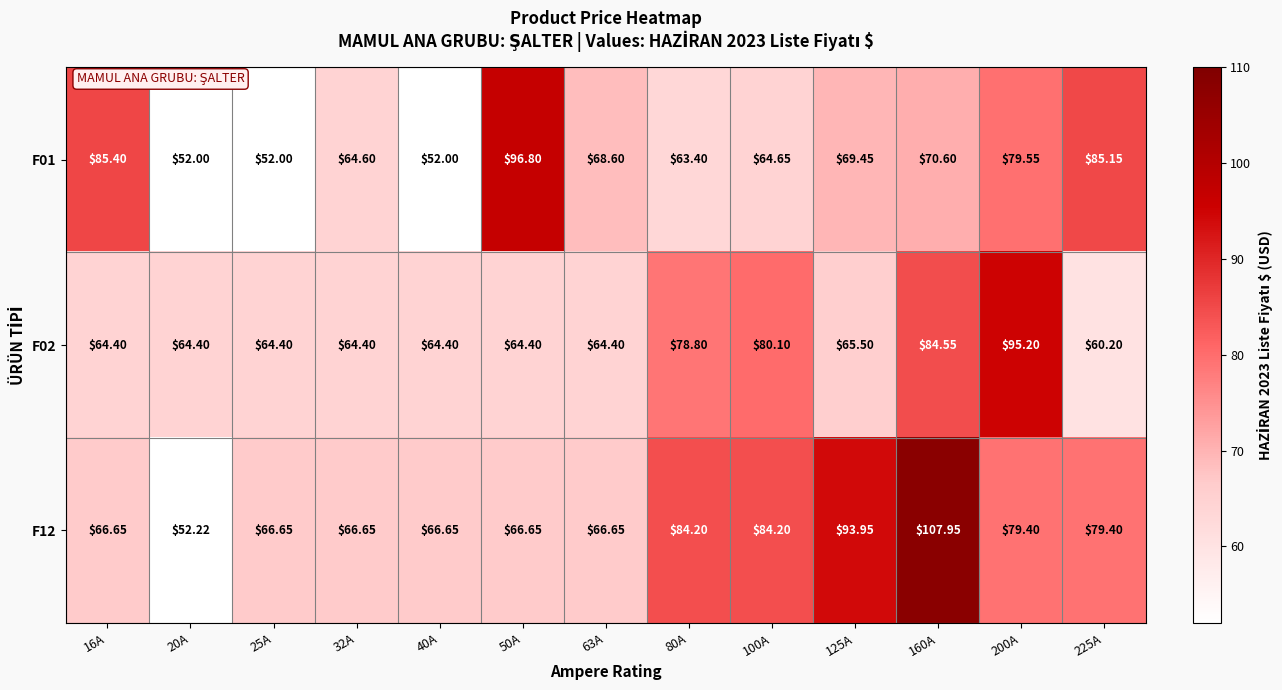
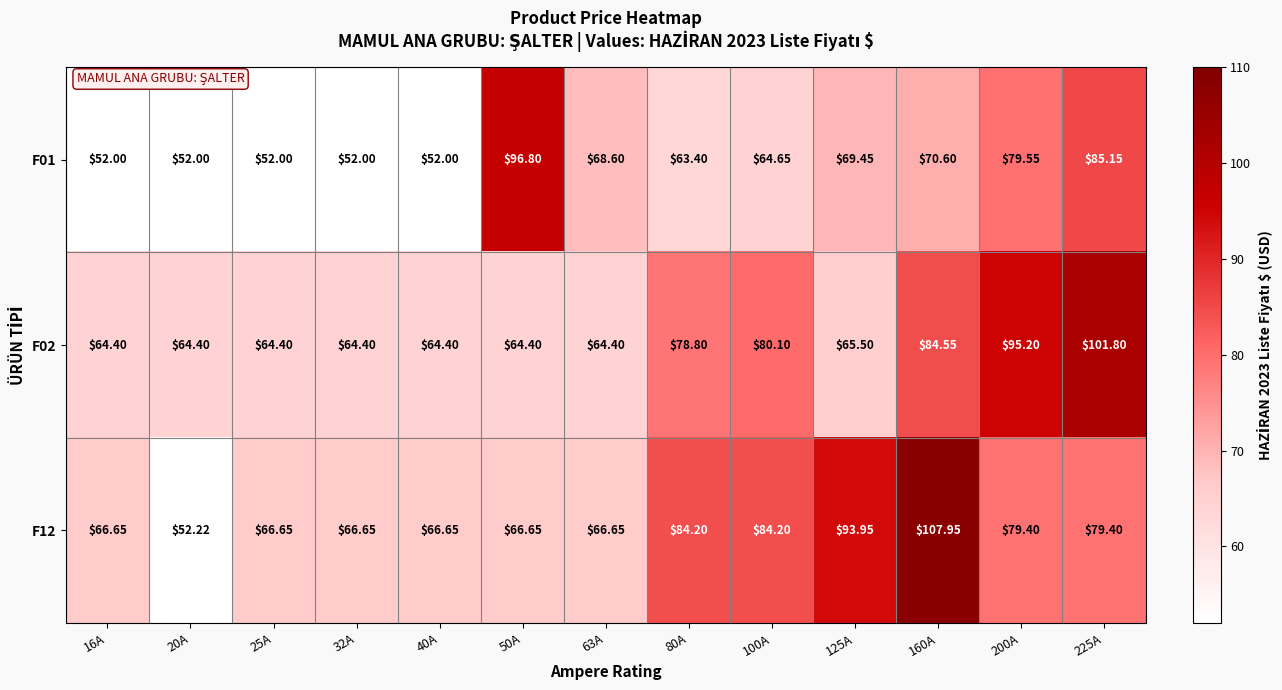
F01, 16A: $85.40 -> $52.00
F01, 32A: $64.60 -> $52.00
F02, 225A: $60.20 -> $101.80
